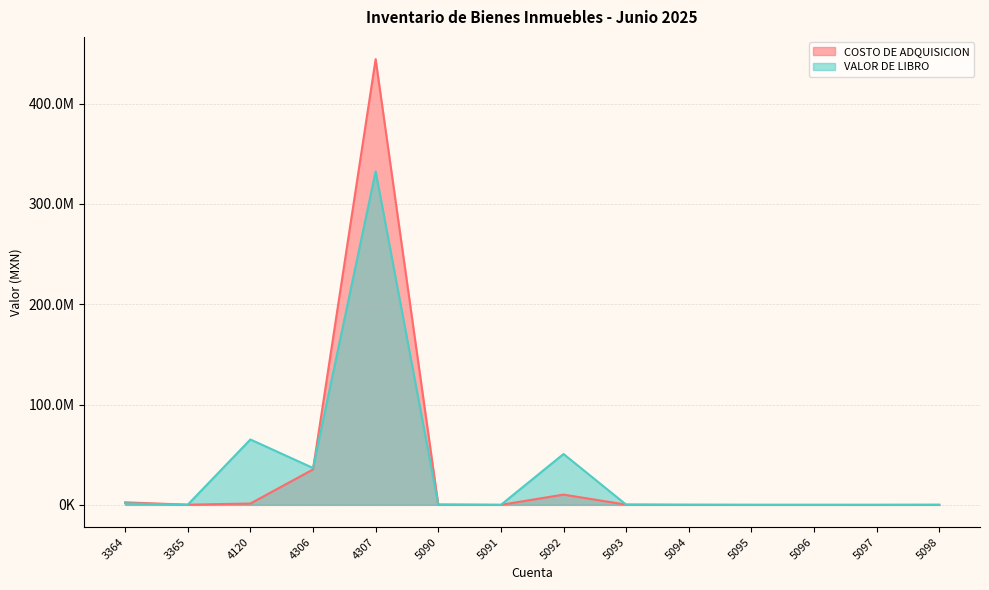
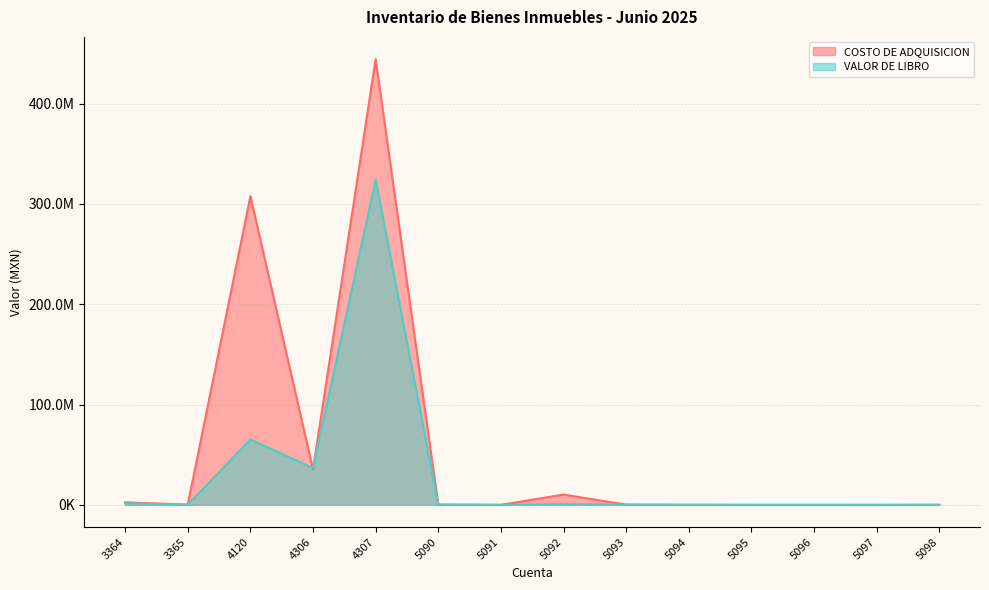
COSTO DE ADQUISICION, 4120: 1000000 -> 308000000
VALOR DE LIBRO, 4307: 333000000 -> 324000000
VALOR DE LIBRO, 5092: 51000000 -> 1000000
